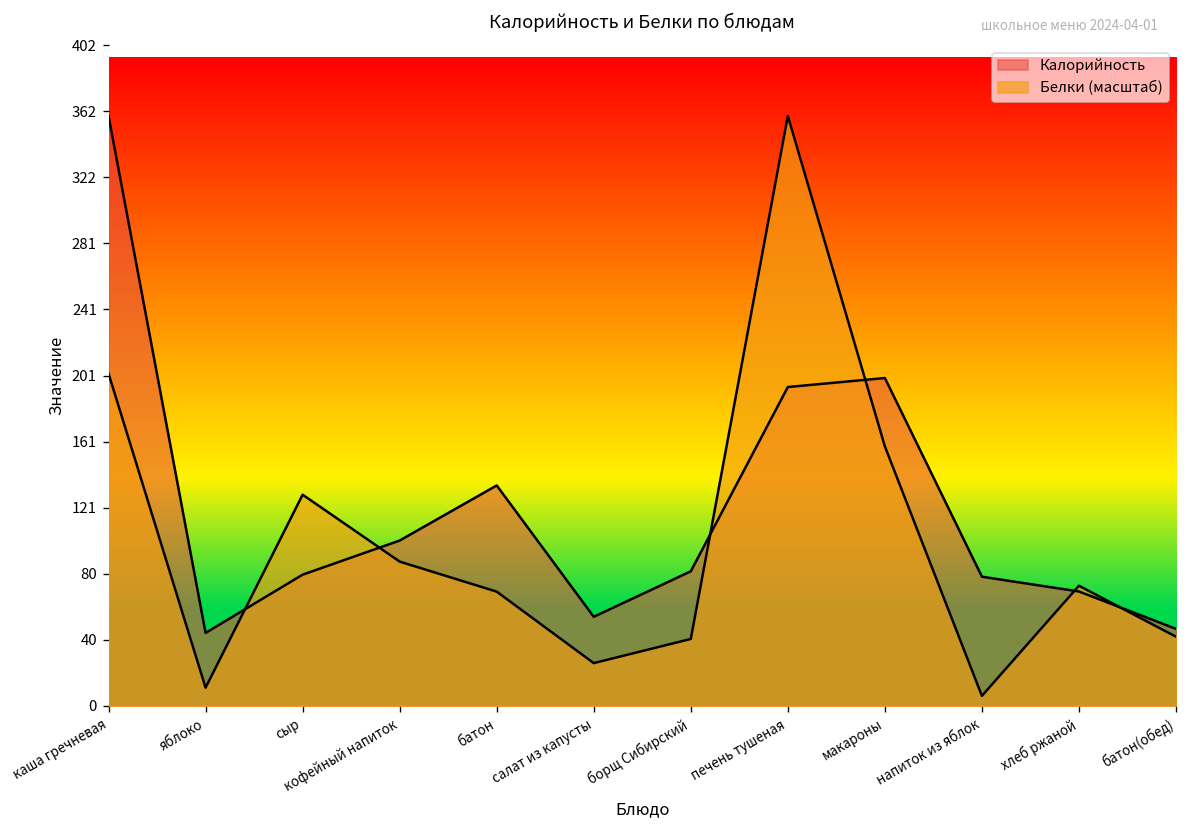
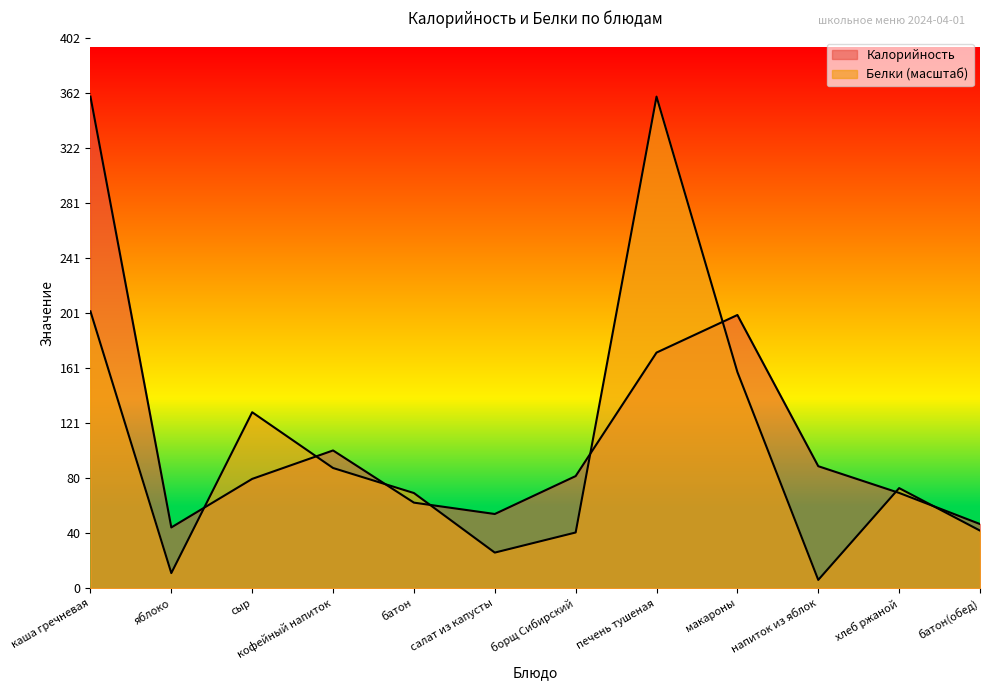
Калорийность, батон: 134 -> 63
Калорийность, печень тушеная: 194 -> 172
Калорийность, напиток из яблок: 79 -> 89
